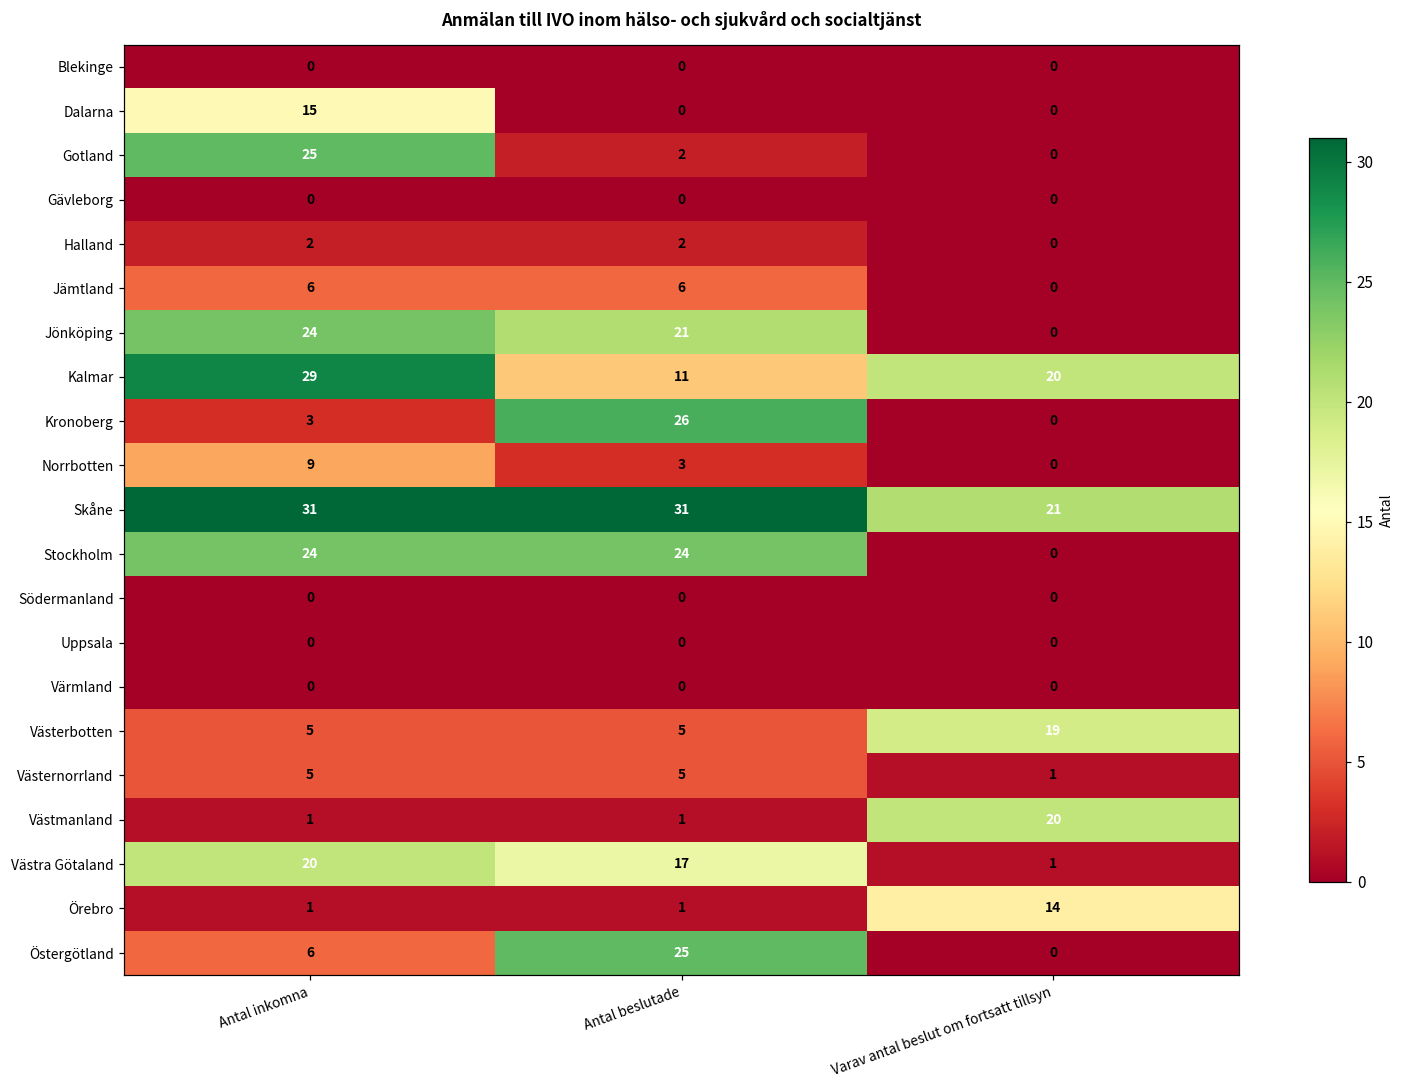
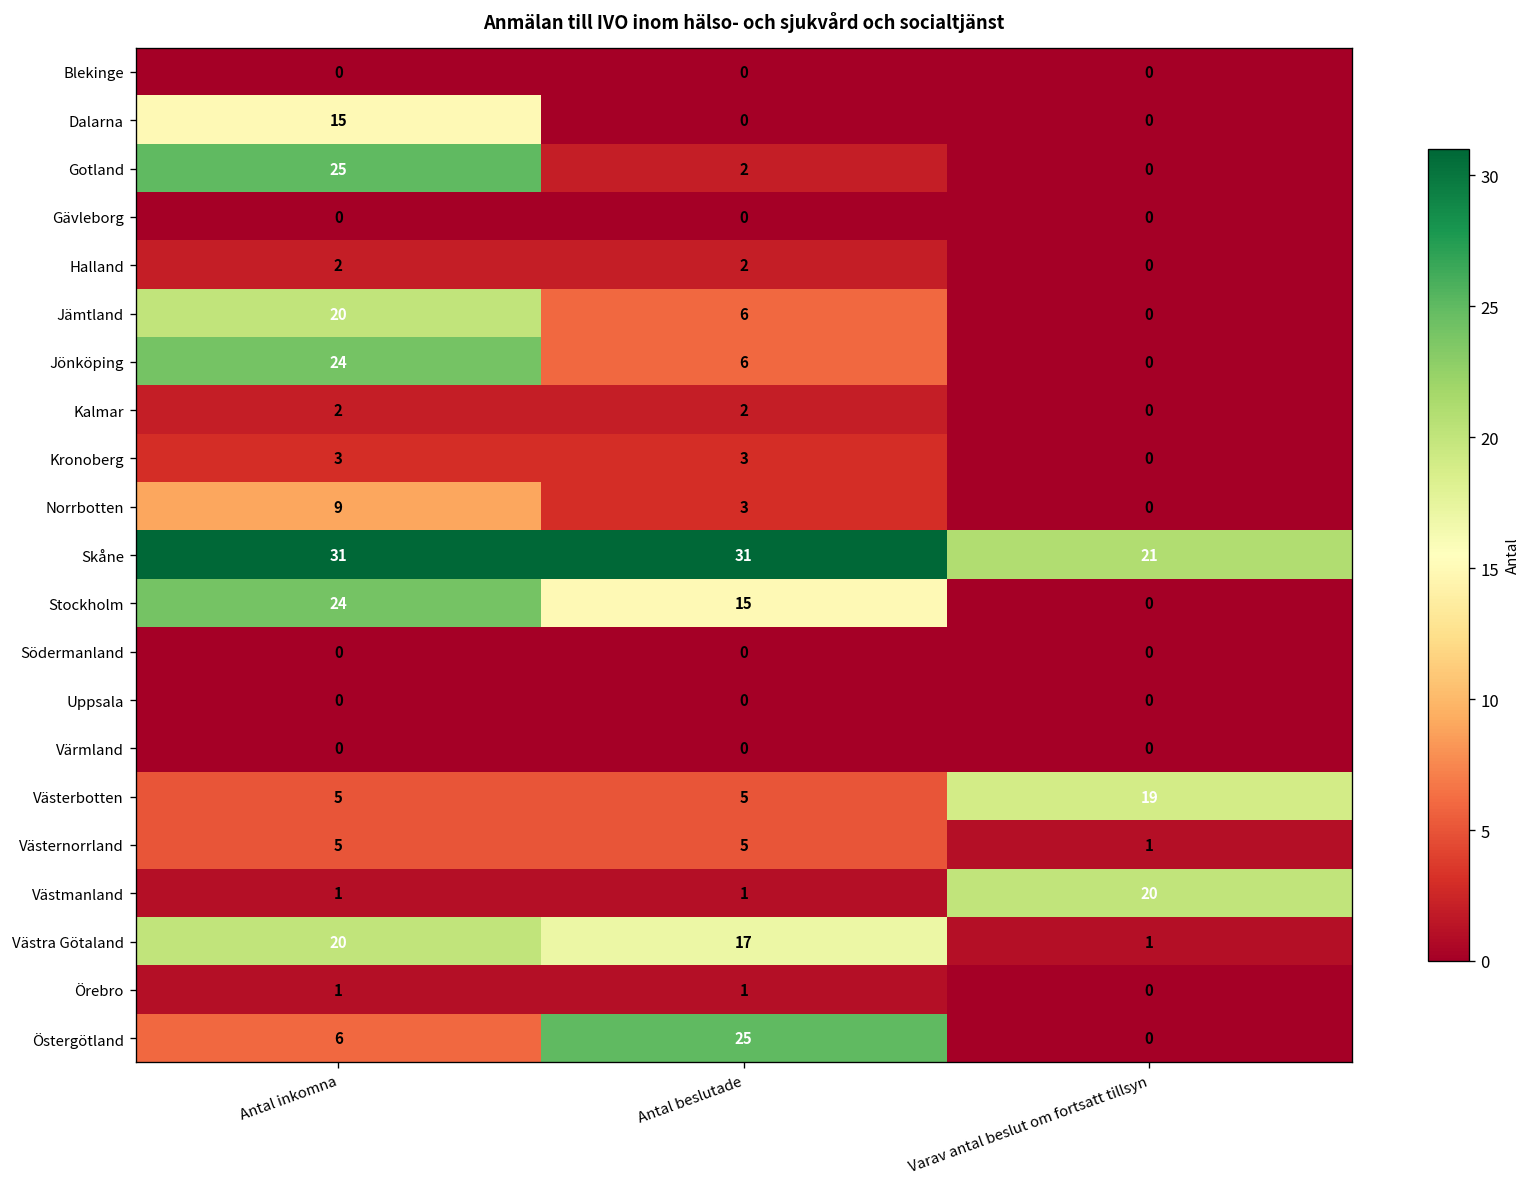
Jämtland, Antal inkomna: 6 -> 20
Jönköping, Antal beslutade: 21 -> 6
Kalmar, Antal inkomna: 29 -> 2
Kalmar, Antal beslutade: 11 -> 2
Kalmar, Varav antal beslut om fortsatt tillsyn: 20 -> 0
Kronoberg, Antal beslutade: 26 -> 3
Stockholm, Antal beslutade: 24 -> 15
Örebro, Varav antal beslut om fortsatt tillsyn: 14 -> 0
